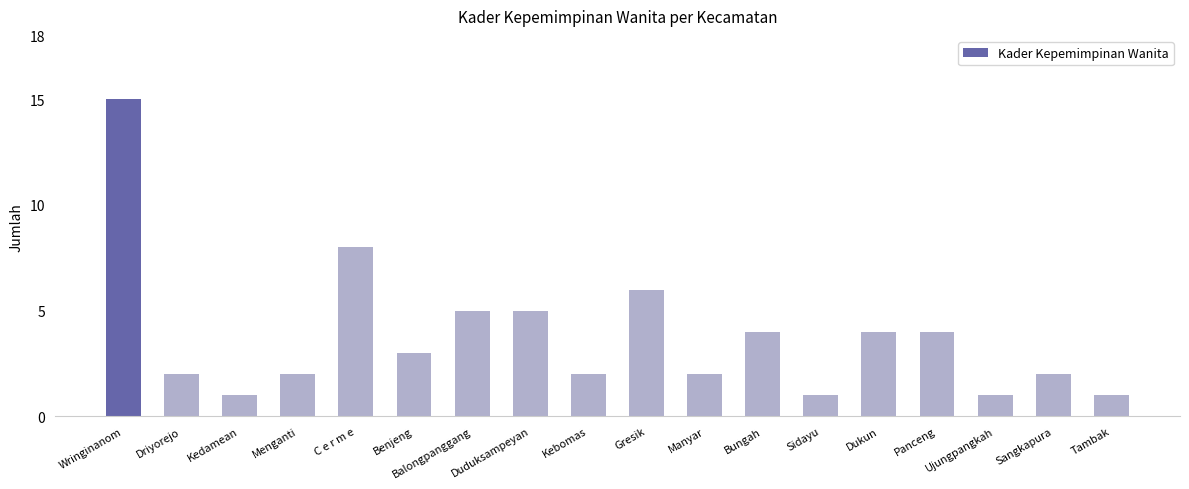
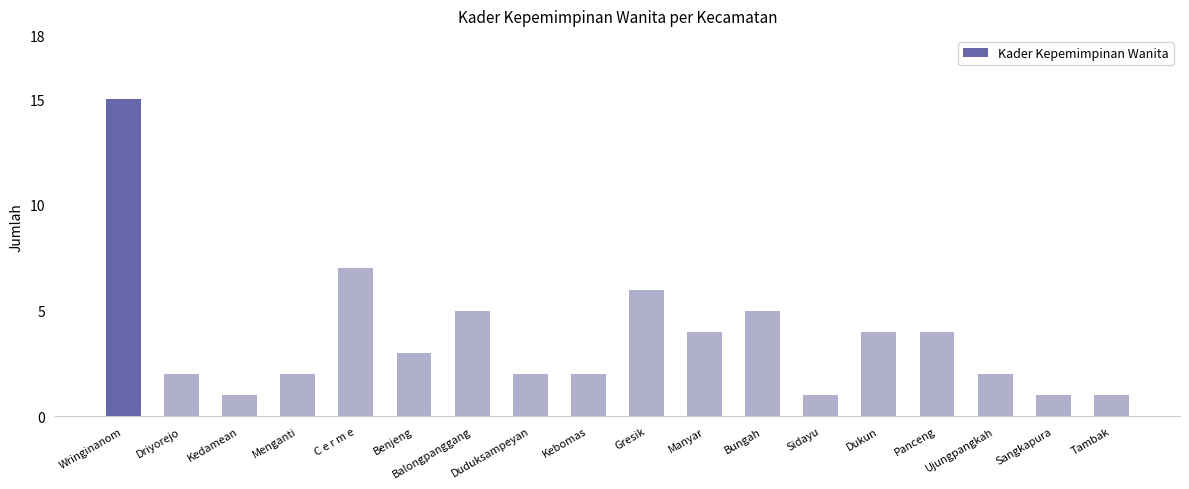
C e r m e: 8 -> 7
Duduksampeyan: 5 -> 2
Manyar: 2 -> 4
Bungah: 4 -> 5
Ujungpangkah: 1 -> 2
Sangkapura: 2 -> 1
